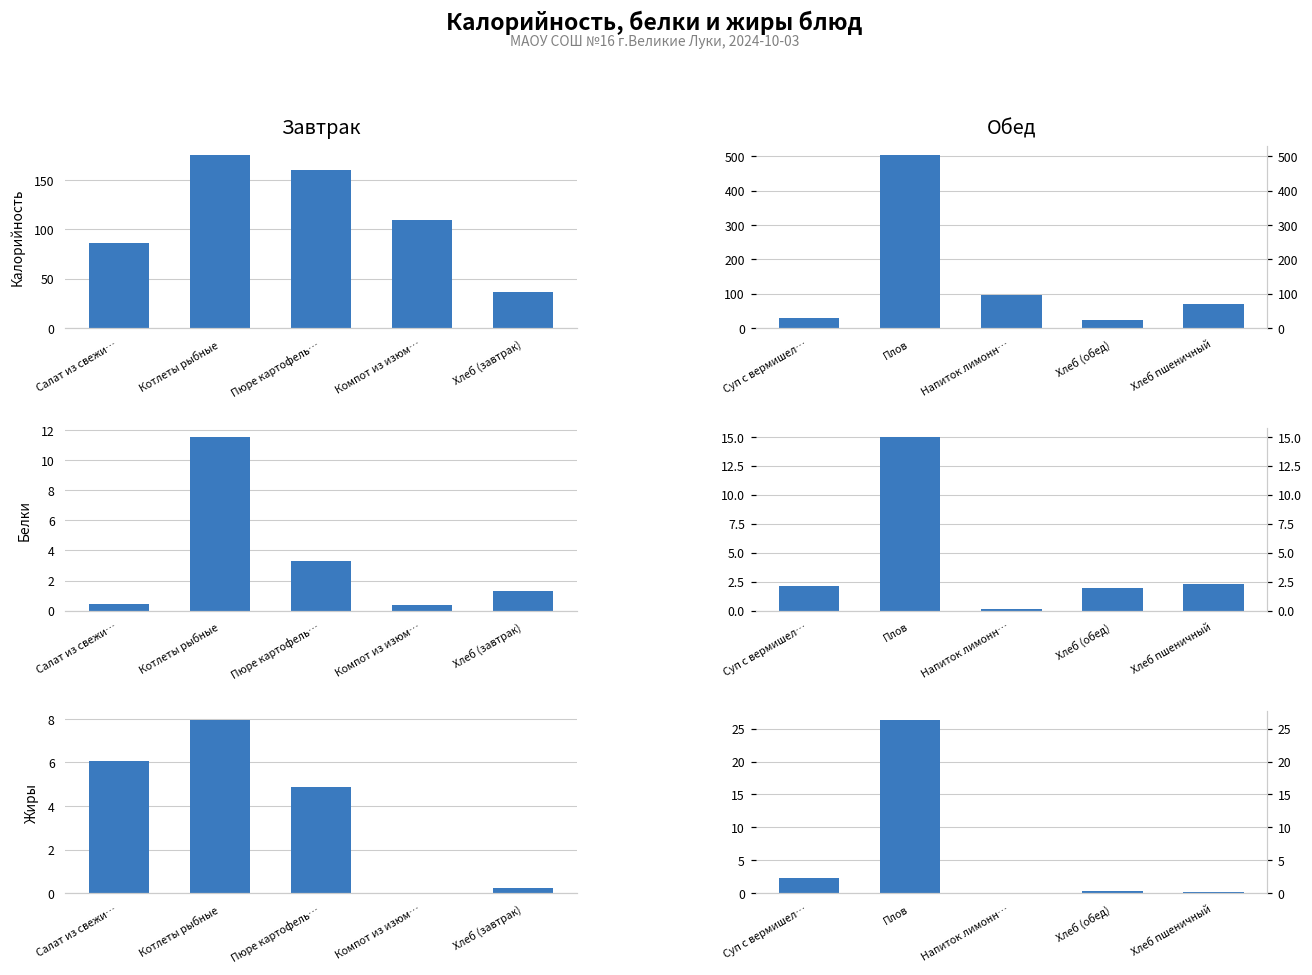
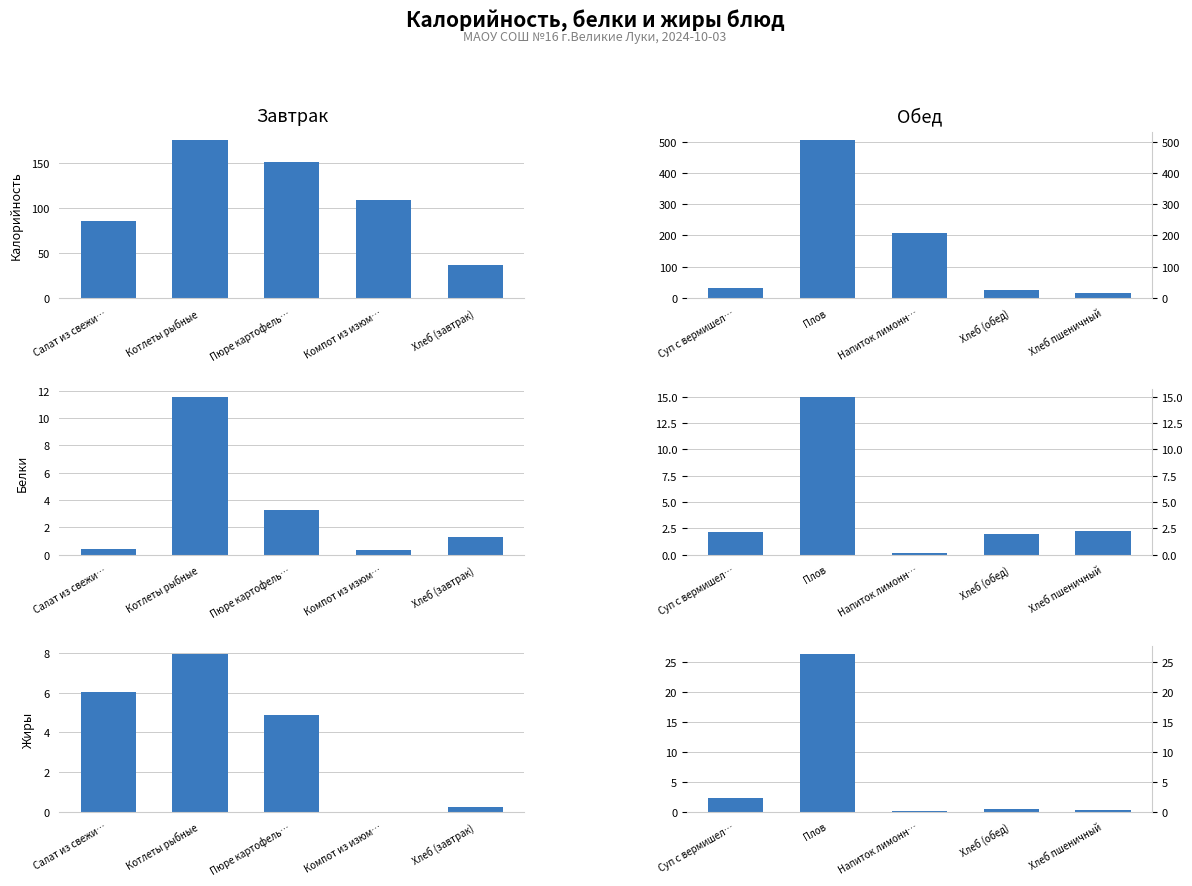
Завтрак, Пюре картофель…: 160 -> 150
Обед, Напиток лимонн…: 100 -> 210
Обед, Хлеб пшеничный: 70 -> 20
